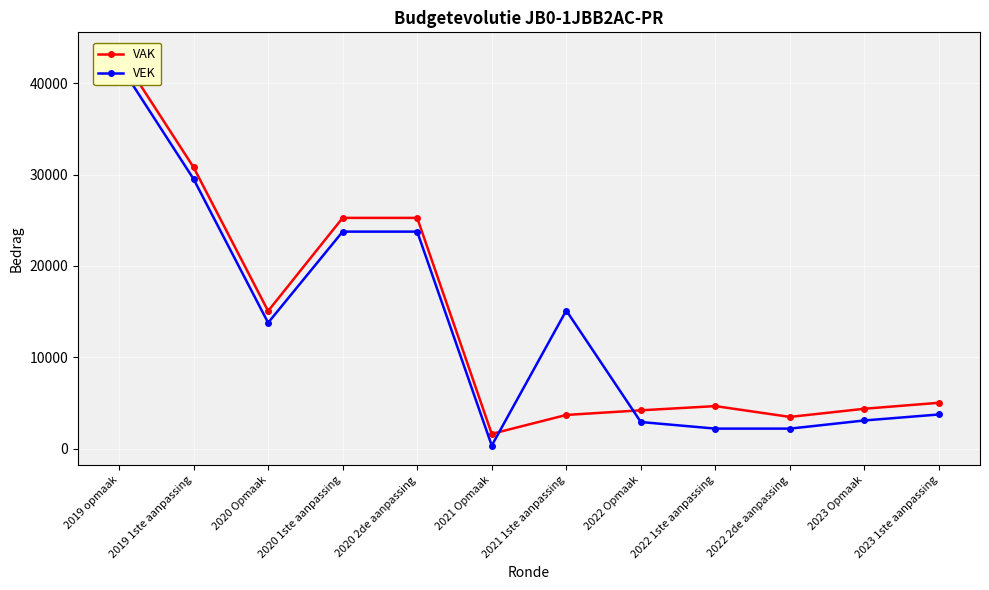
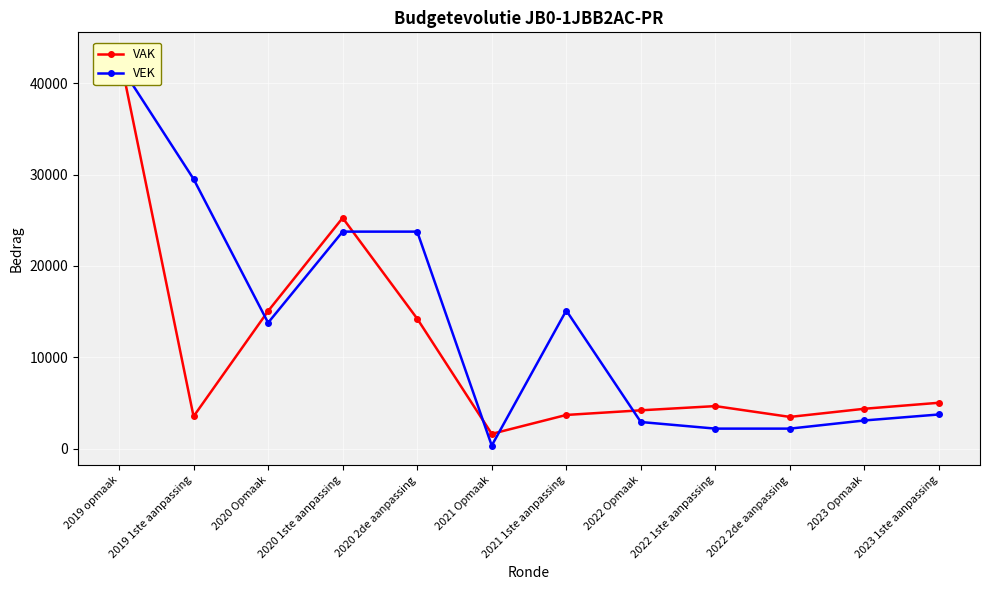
VAK, 2019 1ste aanpassing: 31000 -> 4000
VAK, 2020 2de aanpassing: 25000 -> 14000
